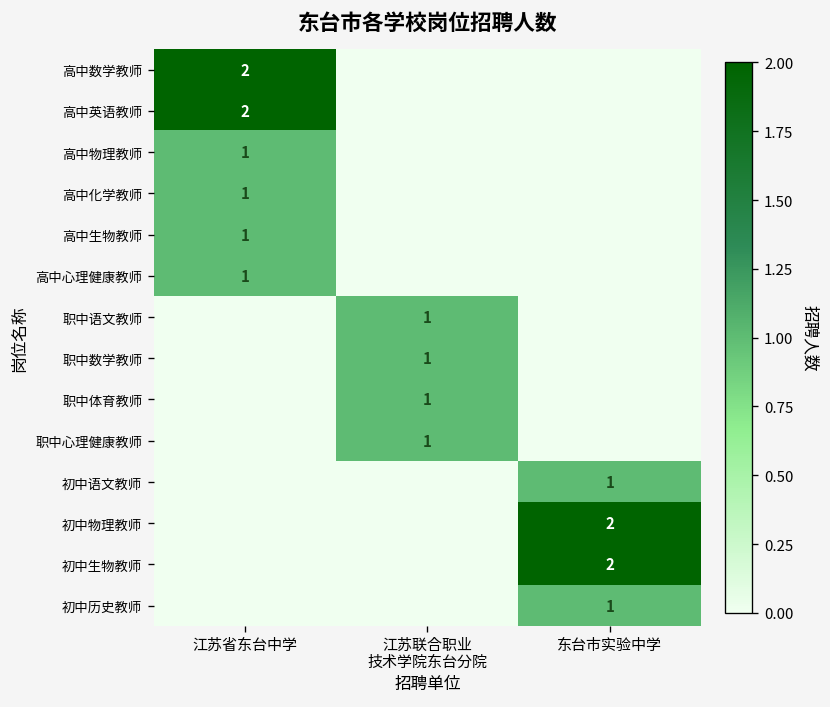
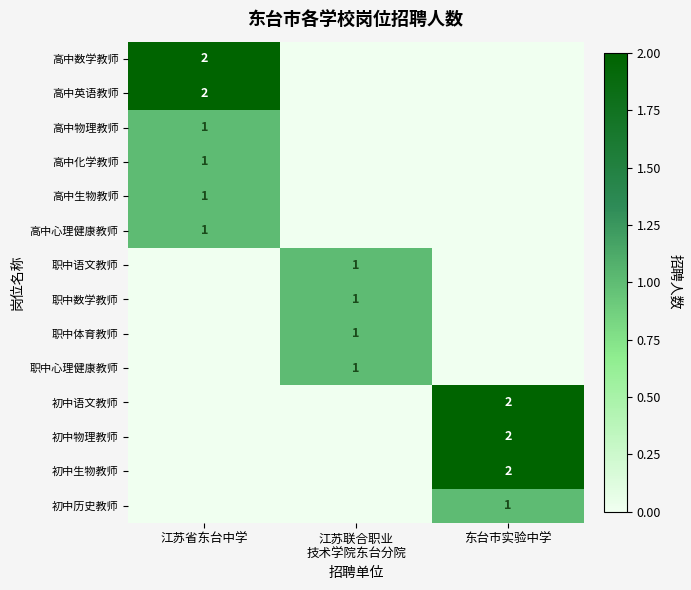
初中语文教师, 东台市实验中学: 1 -> 2
